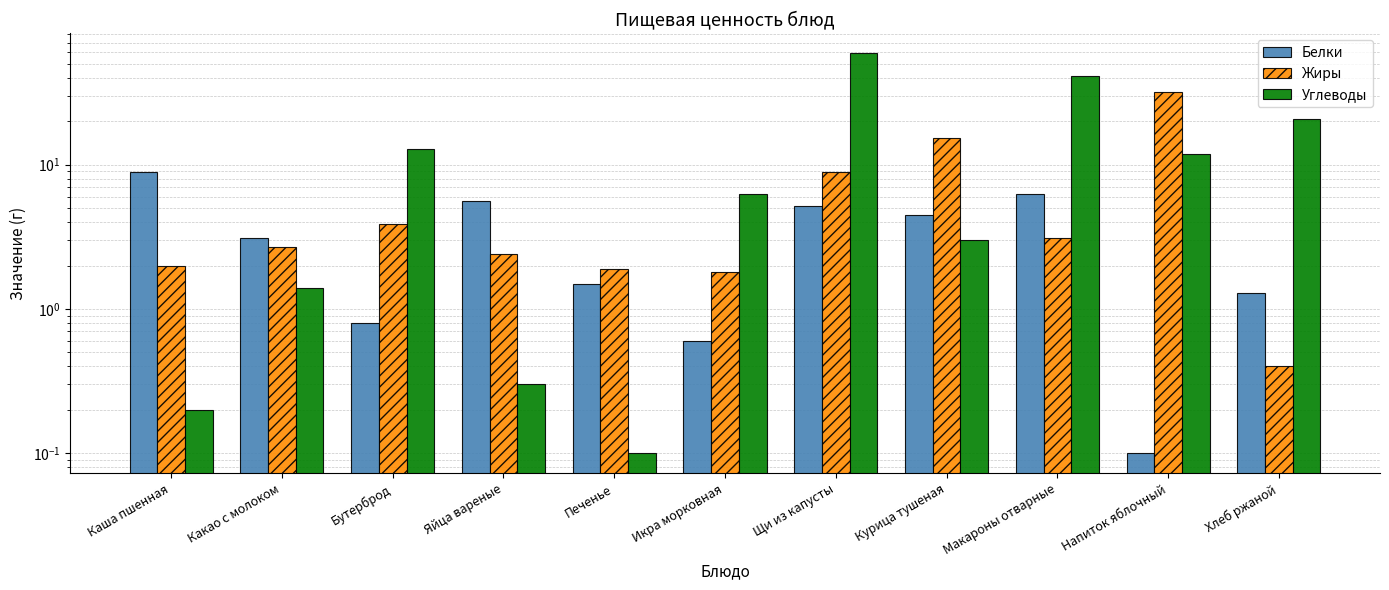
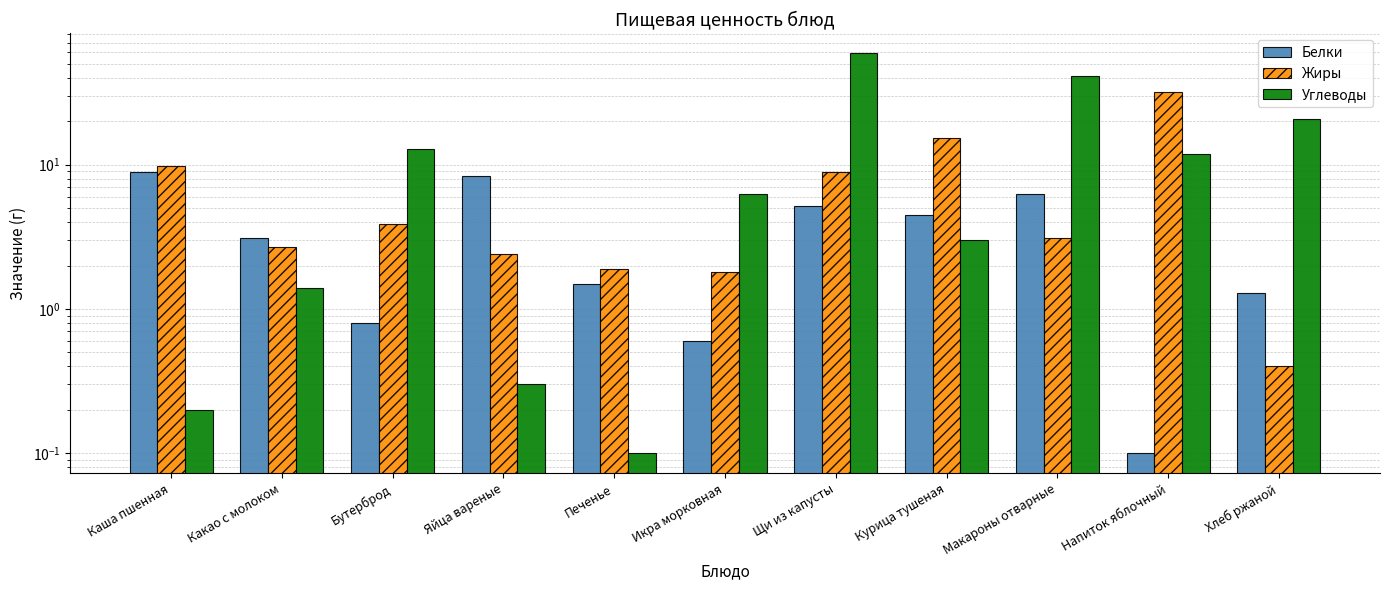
Жиры, Каша пшенная: 2.0 -> 10
Белки, Яйца вареные: 5.6 -> 8
